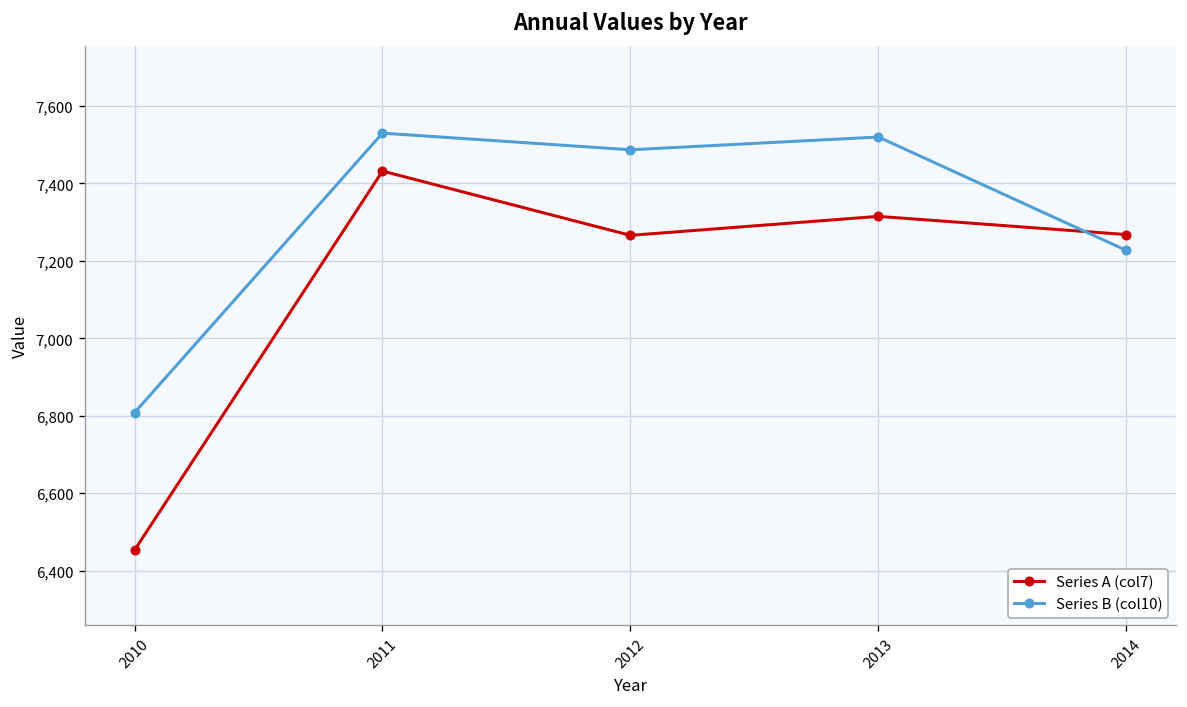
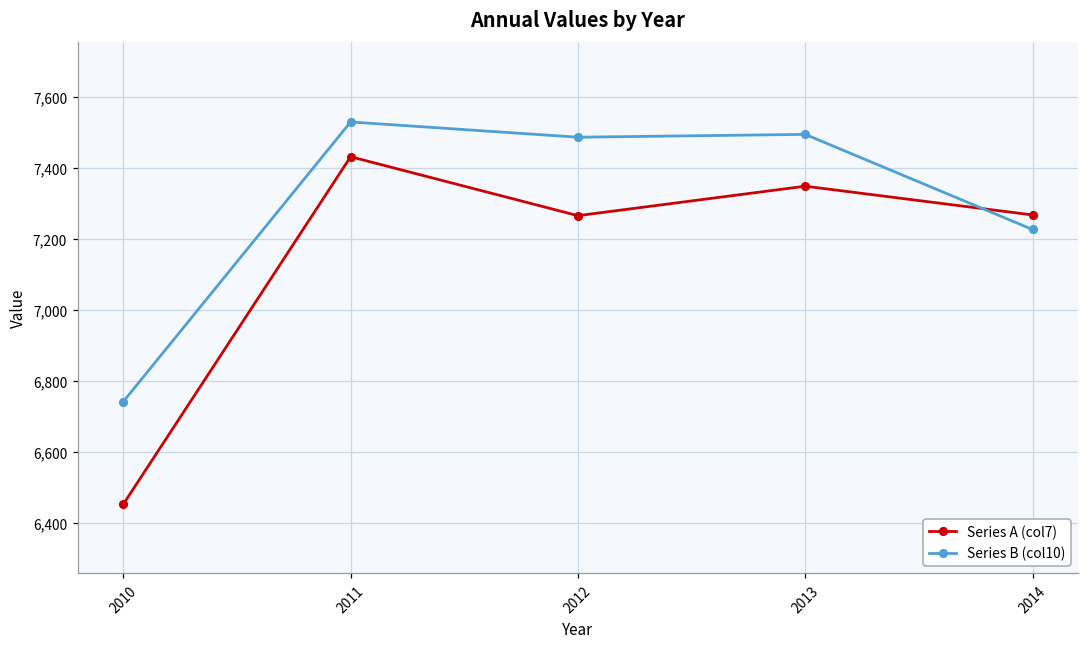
Series B (col10), 2010: 6,810 -> 6,740
Series A (col7), 2013: 7,320 -> 7,350
Series B (col10), 2013: 7,520 -> 7,500
